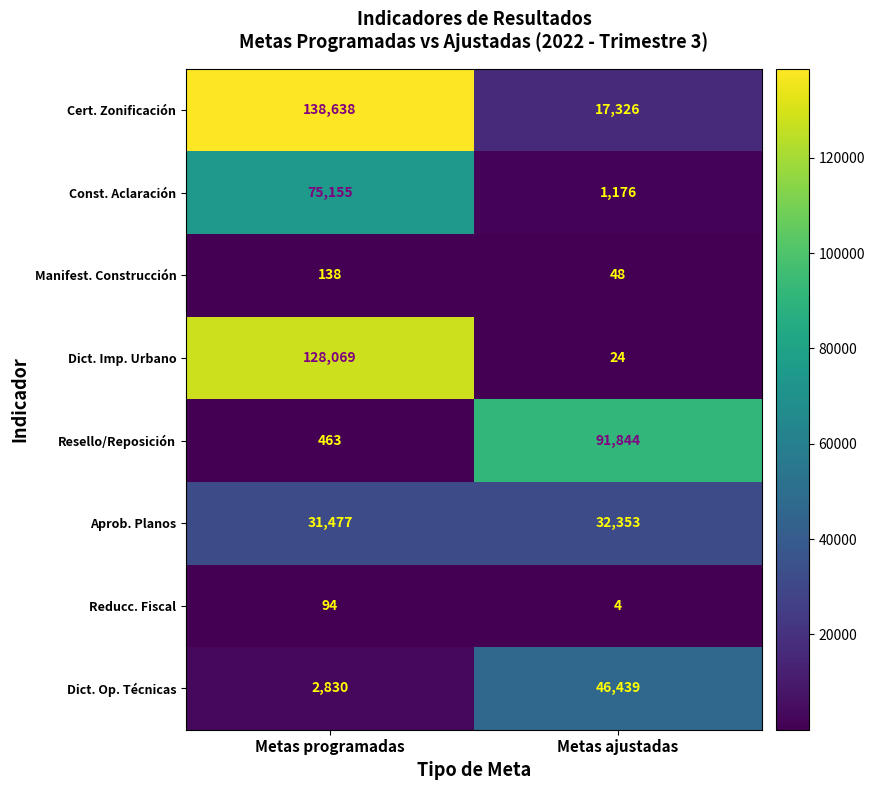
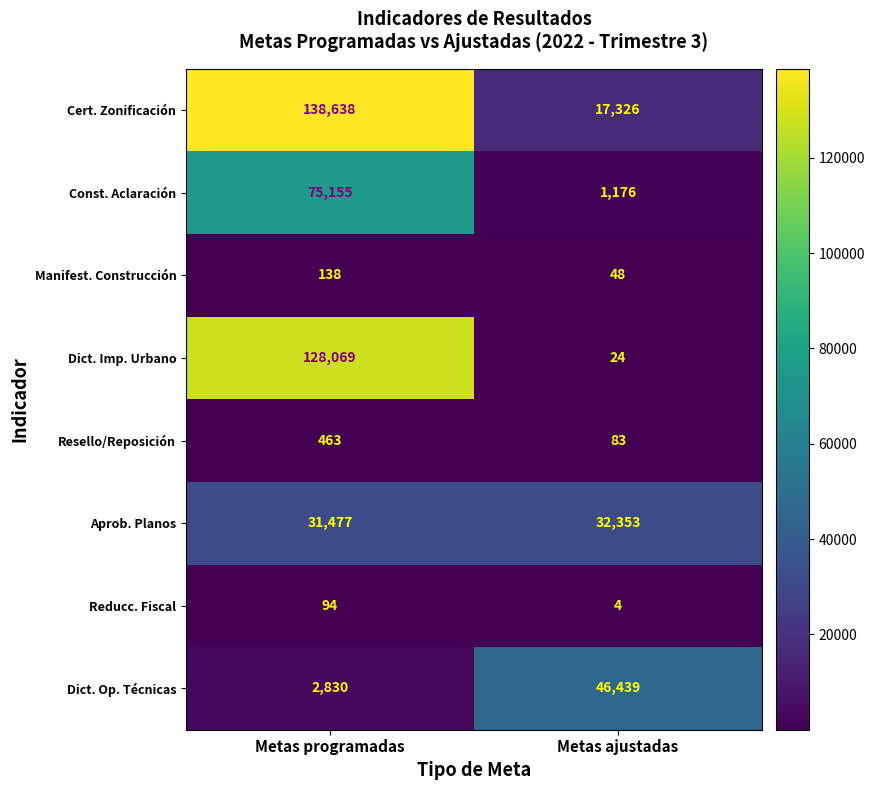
Resello/Reposición, Metas ajustadas: 91,844 -> 83
